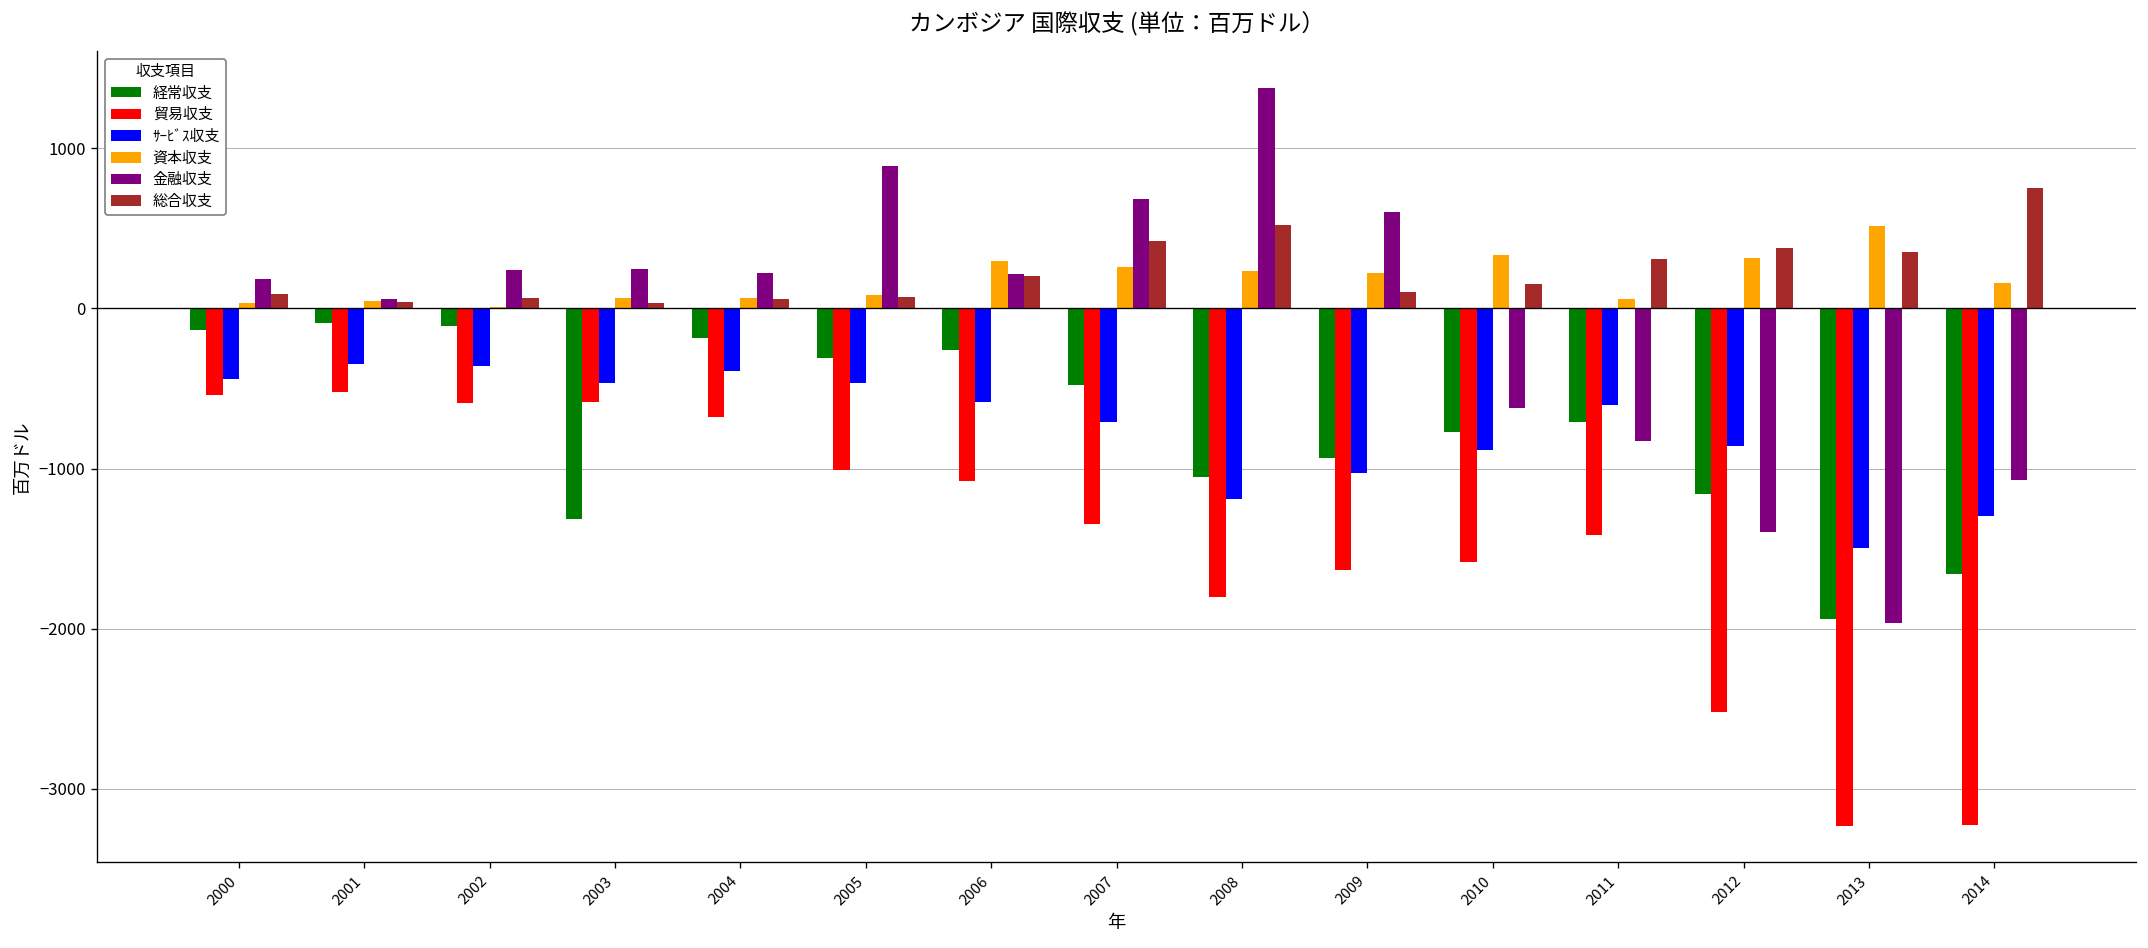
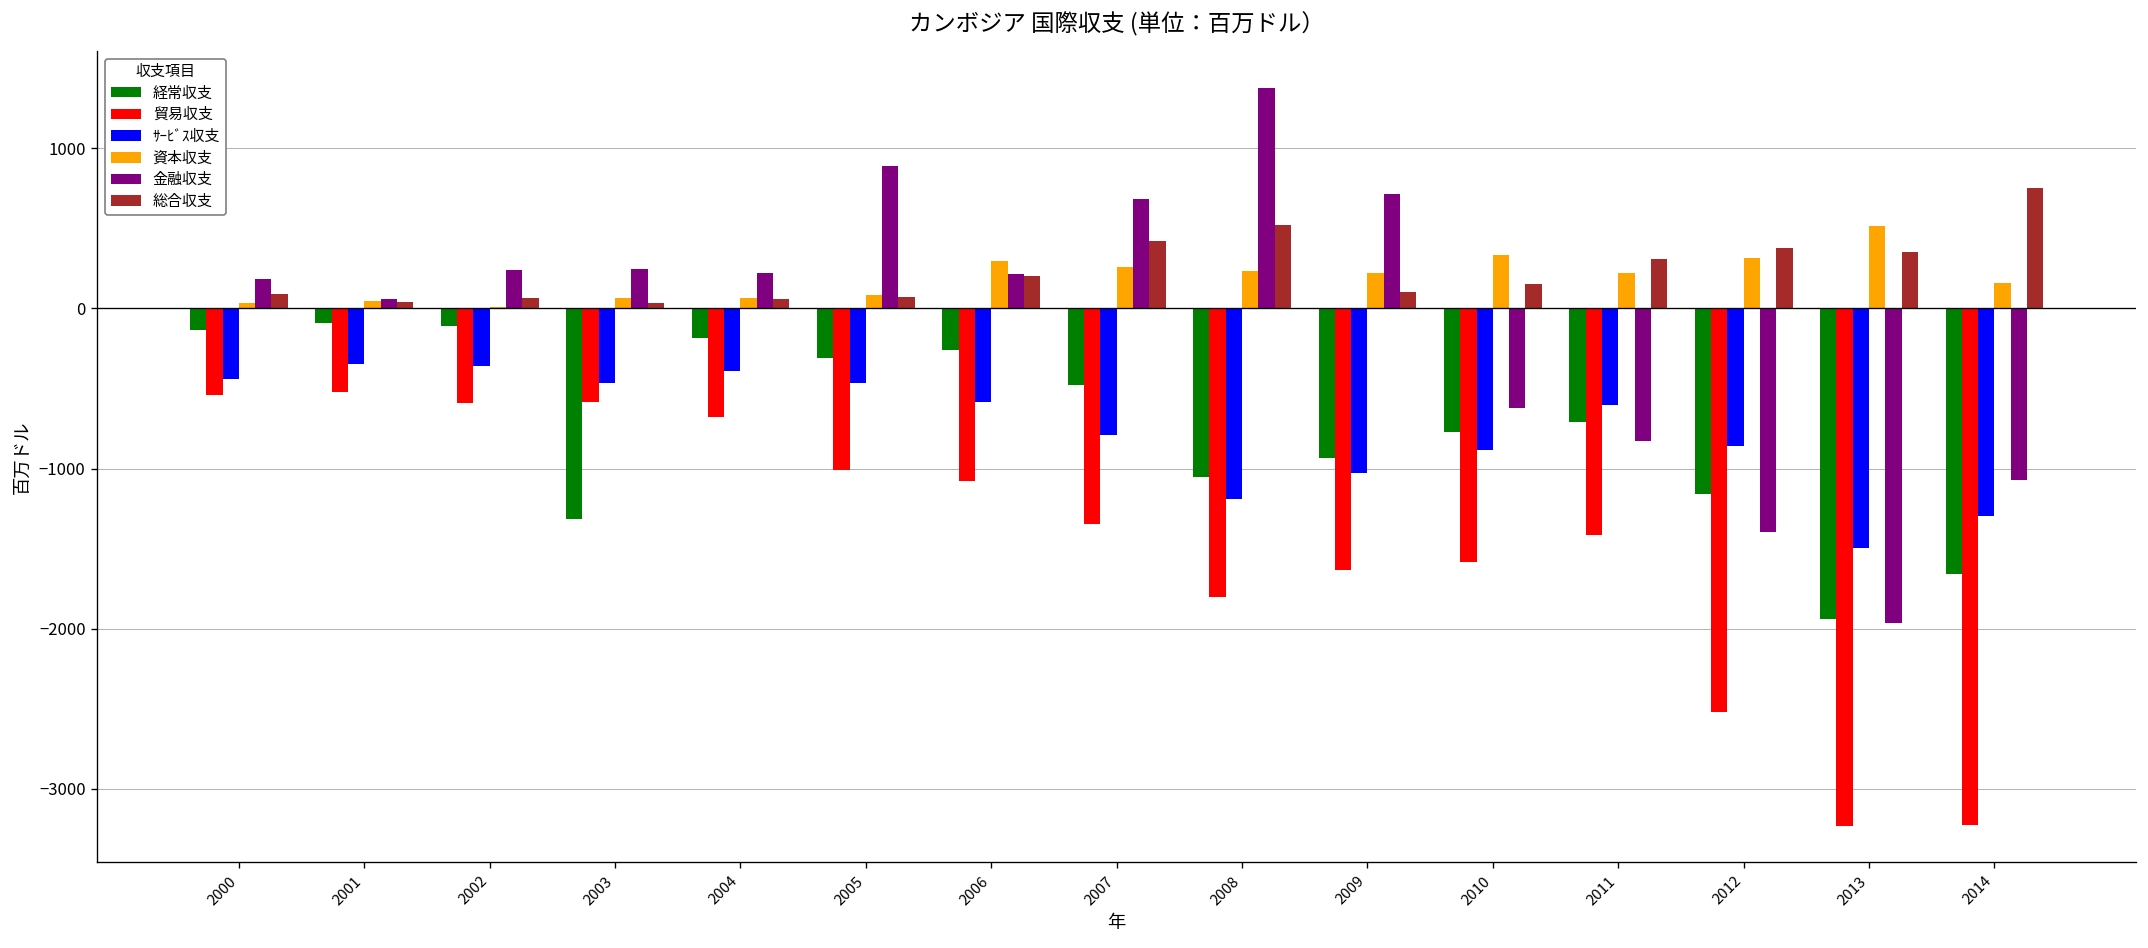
ｻｰﾋﾞｽ収支, 2007: -710 -> -790
金融収支, 2009: 600 -> 720
資本収支, 2011: 60 -> 220
